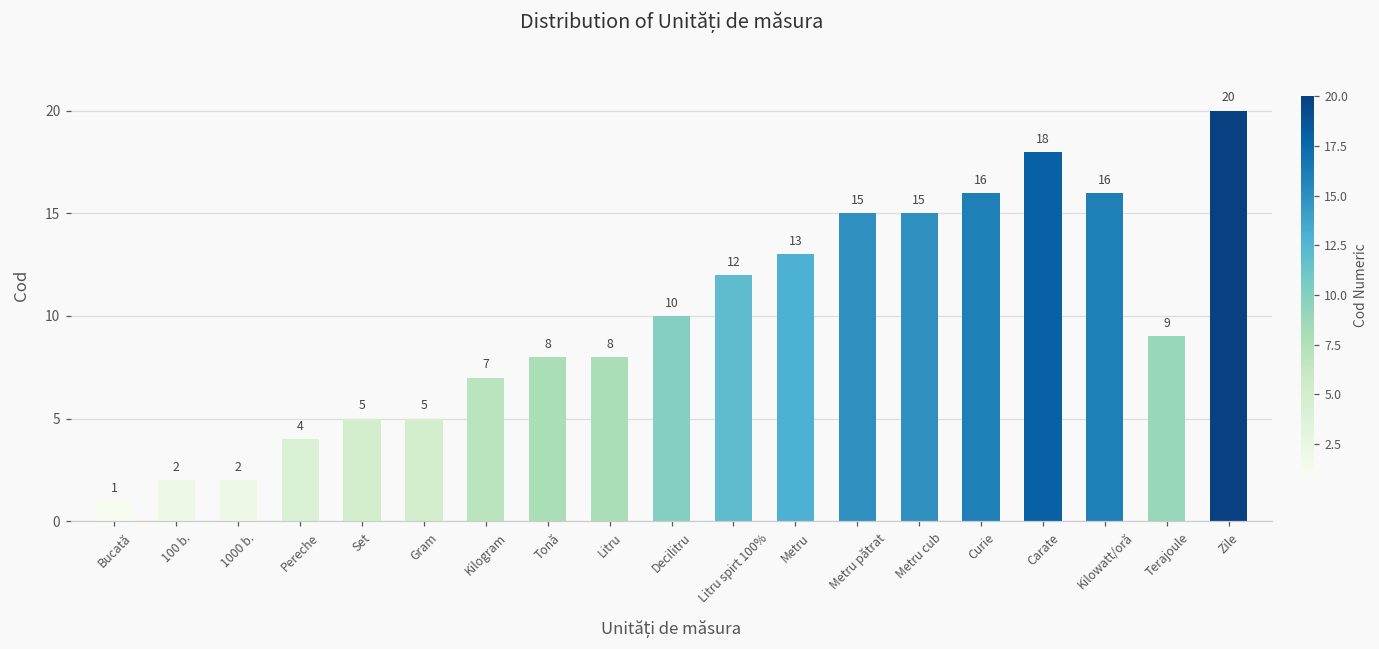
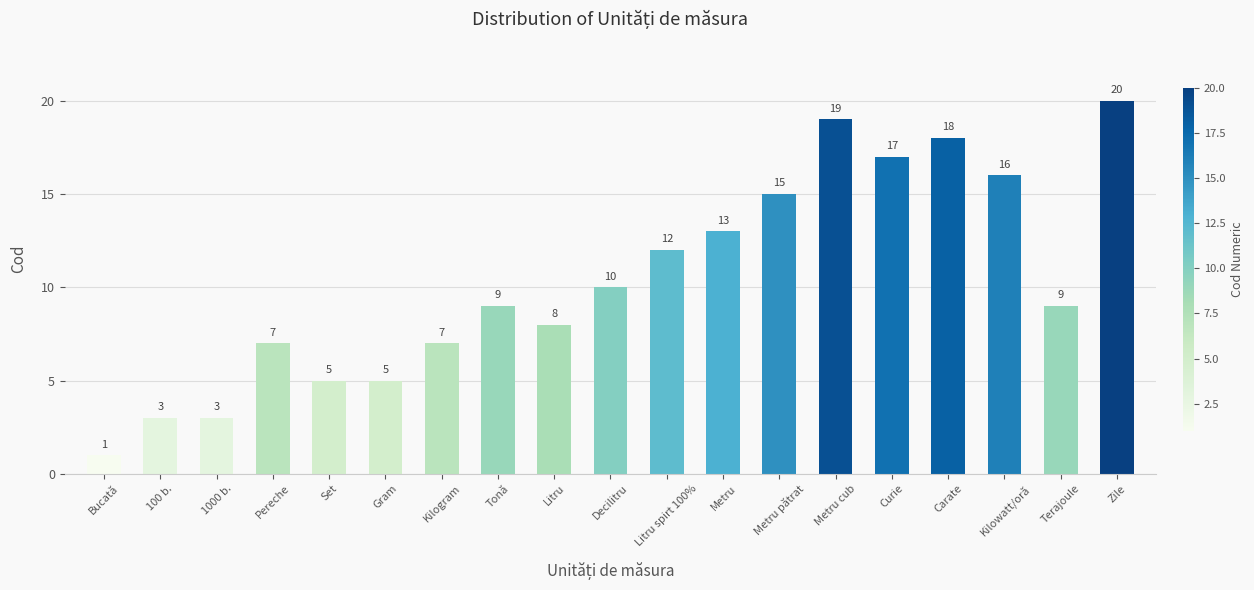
100 b.: 2 -> 3
1000 b.: 2 -> 3
Pereche: 4 -> 7
Tonă: 8 -> 9
Metru cub: 15 -> 19
Curie: 16 -> 17
